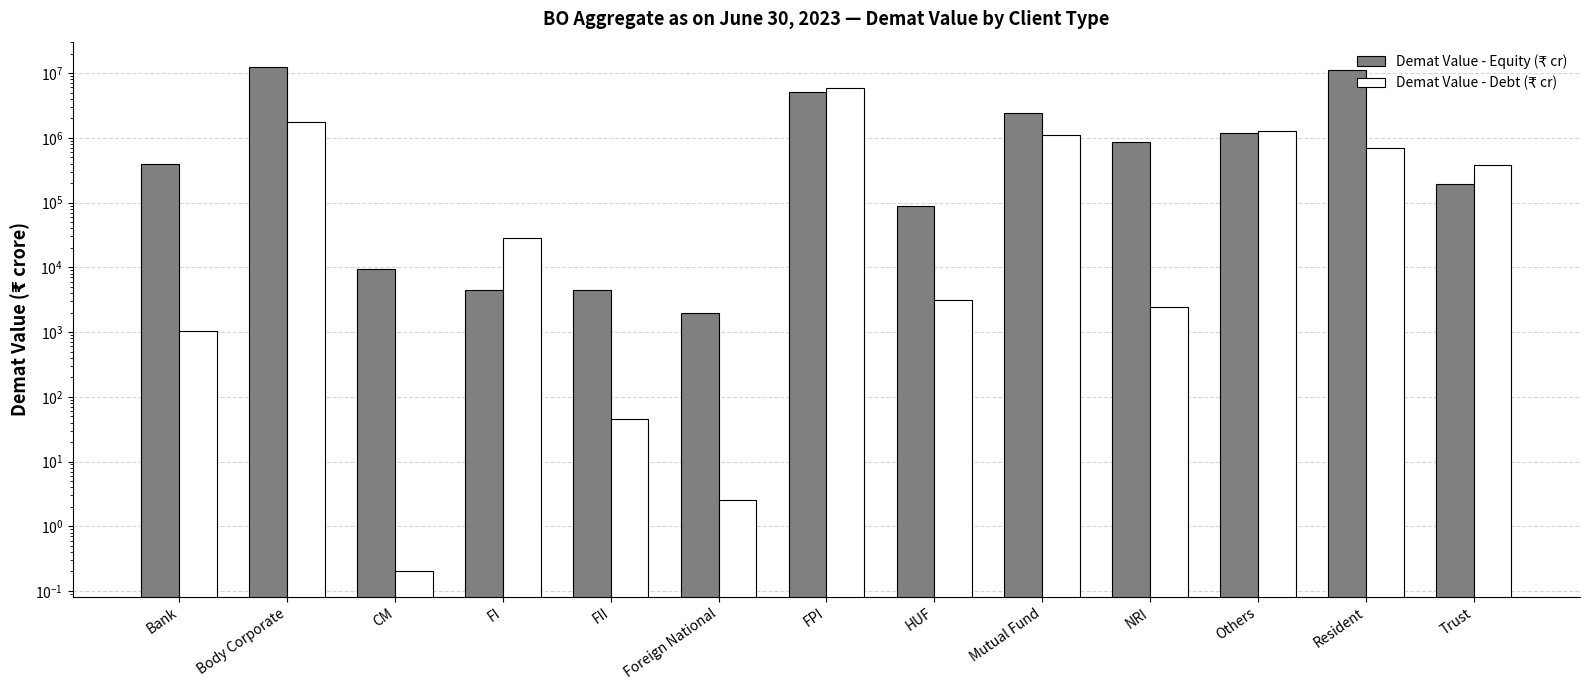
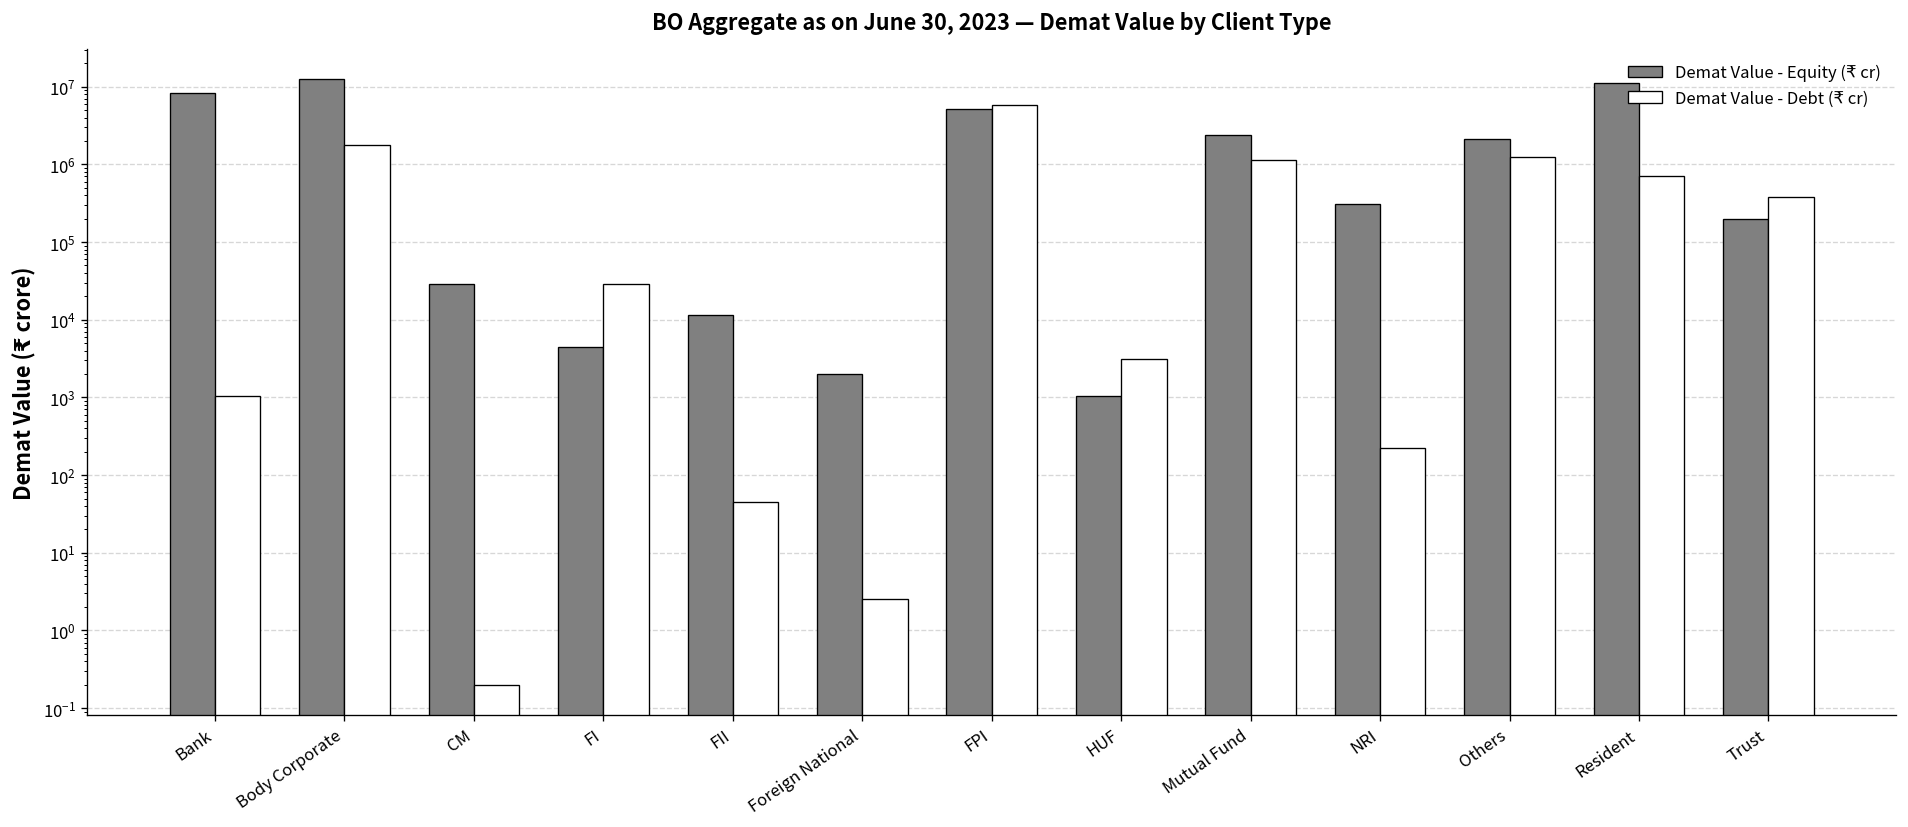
Demat Value - Equity (₹ cr), Bank: 400000 -> 8000000
Demat Value - Equity (₹ cr), CM: 9000 -> 30000
Demat Value - Equity (₹ cr), FII: 5000 -> 11000
Demat Value - Equity (₹ cr), HUF: 90000 -> 1000
Demat Value - Equity (₹ cr), NRI: 900000 -> 300000
Demat Value - Debt (₹ cr), NRI: 2400 -> 230
Demat Value - Equity (₹ cr), Others: 1200000 -> 2100000
